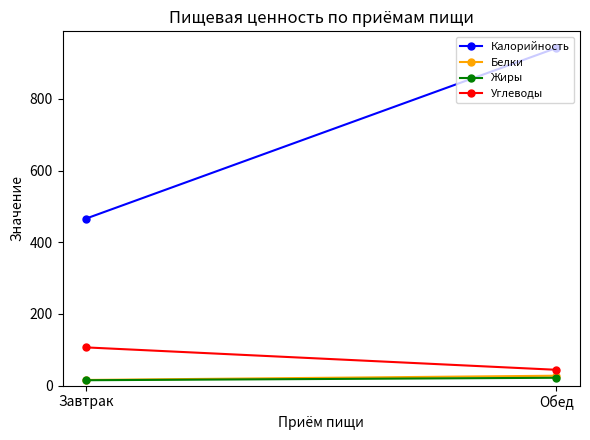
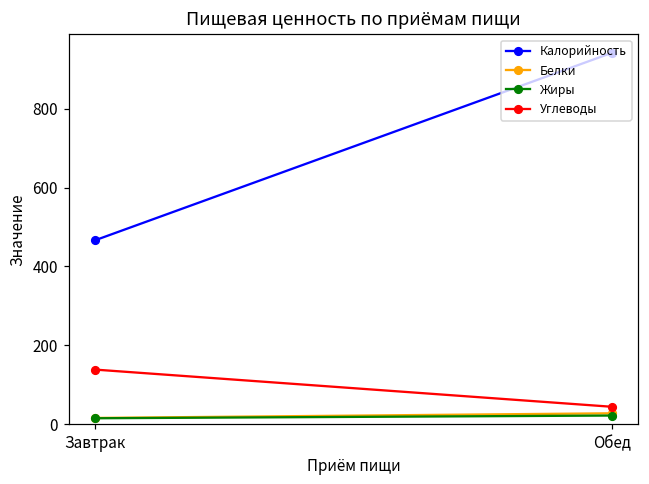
Углеводы, Завтрак: 110 -> 140
